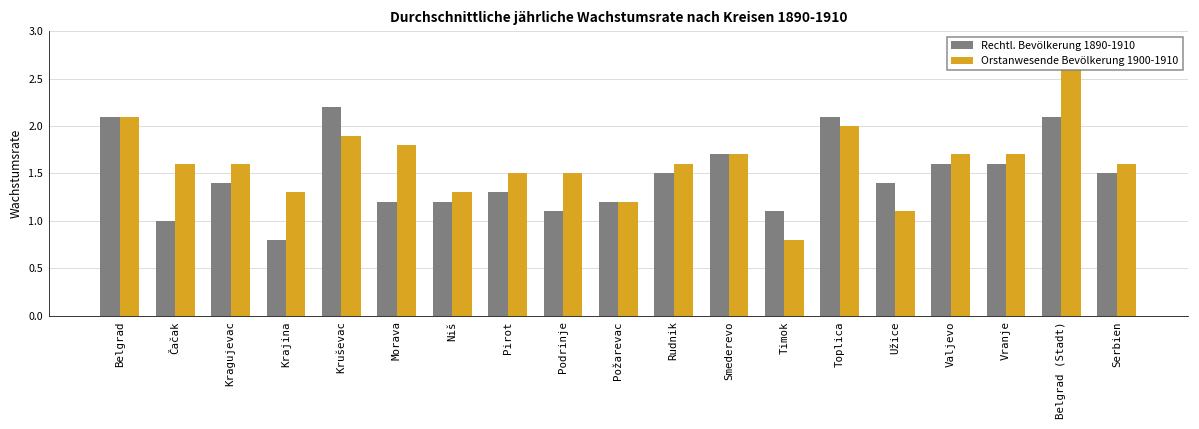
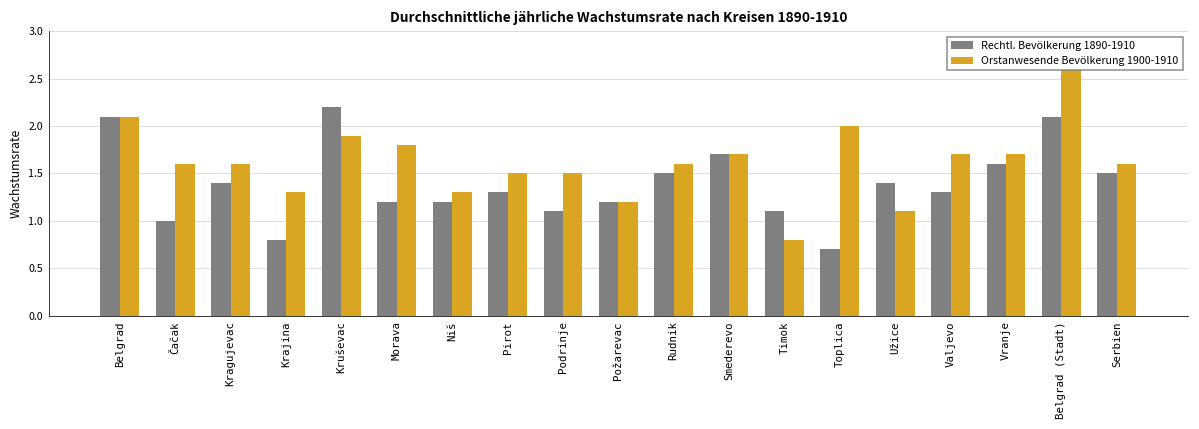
Rechtl. Bevölkerung 1890-1910, Toplica: 2.1 -> 0.7
Rechtl. Bevölkerung 1890-1910, Valjevo: 1.6 -> 1.3
